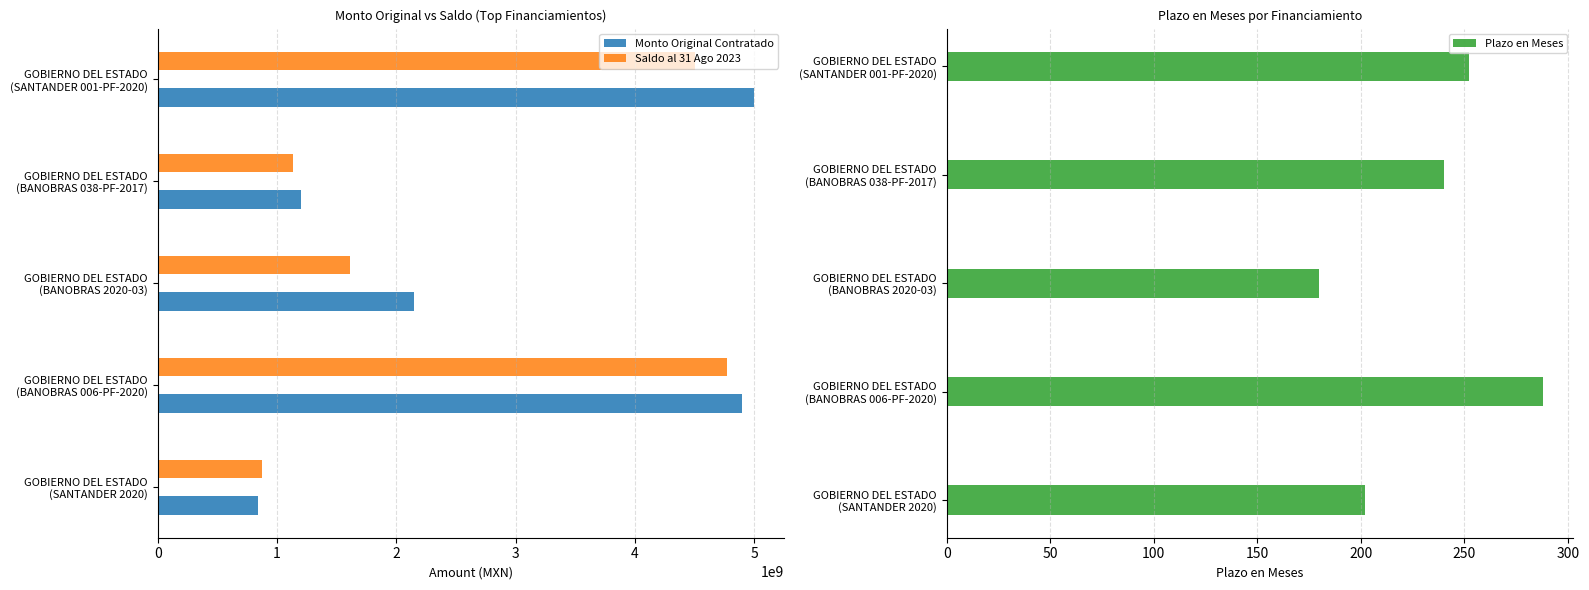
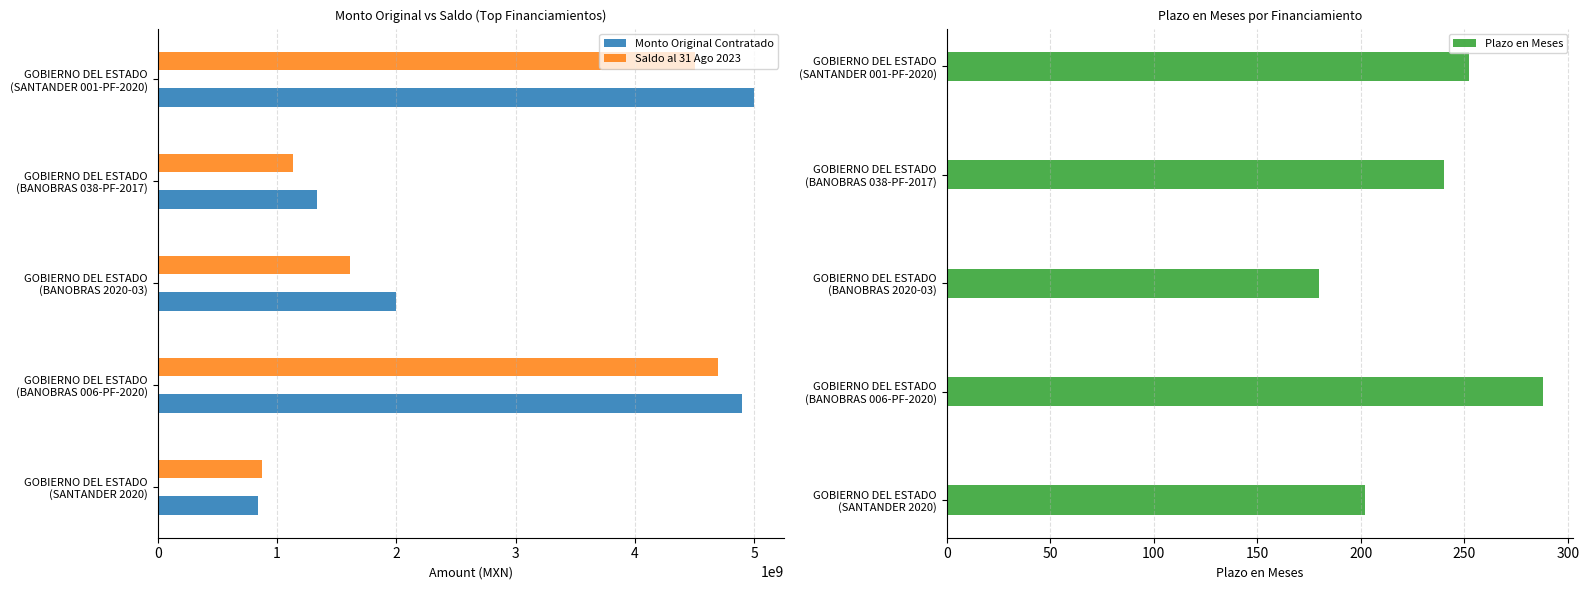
Monto Original vs Saldo (Top Financiamientos), Monto Original Contratado, GOBIERNO DEL ESTADO (BANOBRAS 038-PF-2017): 1200000000 -> 1340000000
Monto Original vs Saldo (Top Financiamientos), Monto Original Contratado, GOBIERNO DEL ESTADO (BANOBRAS 2020-03): 2150000000 -> 2000000000
Monto Original vs Saldo (Top Financiamientos), Saldo al 31 Ago 2023, GOBIERNO DEL ESTADO (BANOBRAS 006-PF-2020): 4770000000 -> 4700000000
